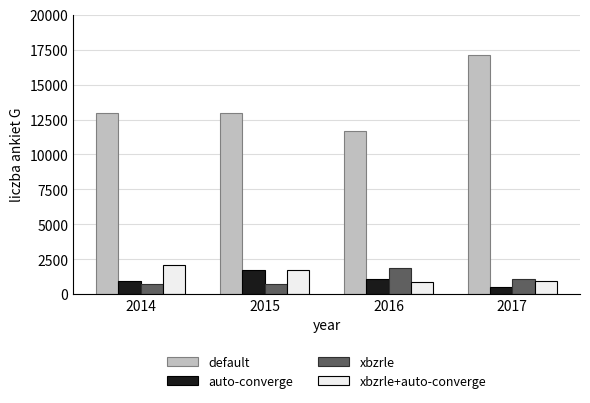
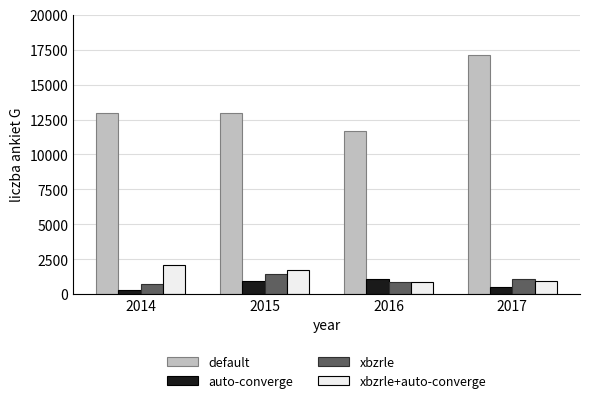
auto-converge, 2014: 1000 -> 300
auto-converge, 2015: 1700 -> 900
xbzrle, 2015: 800 -> 1500
xbzrle, 2016: 1800 -> 900
